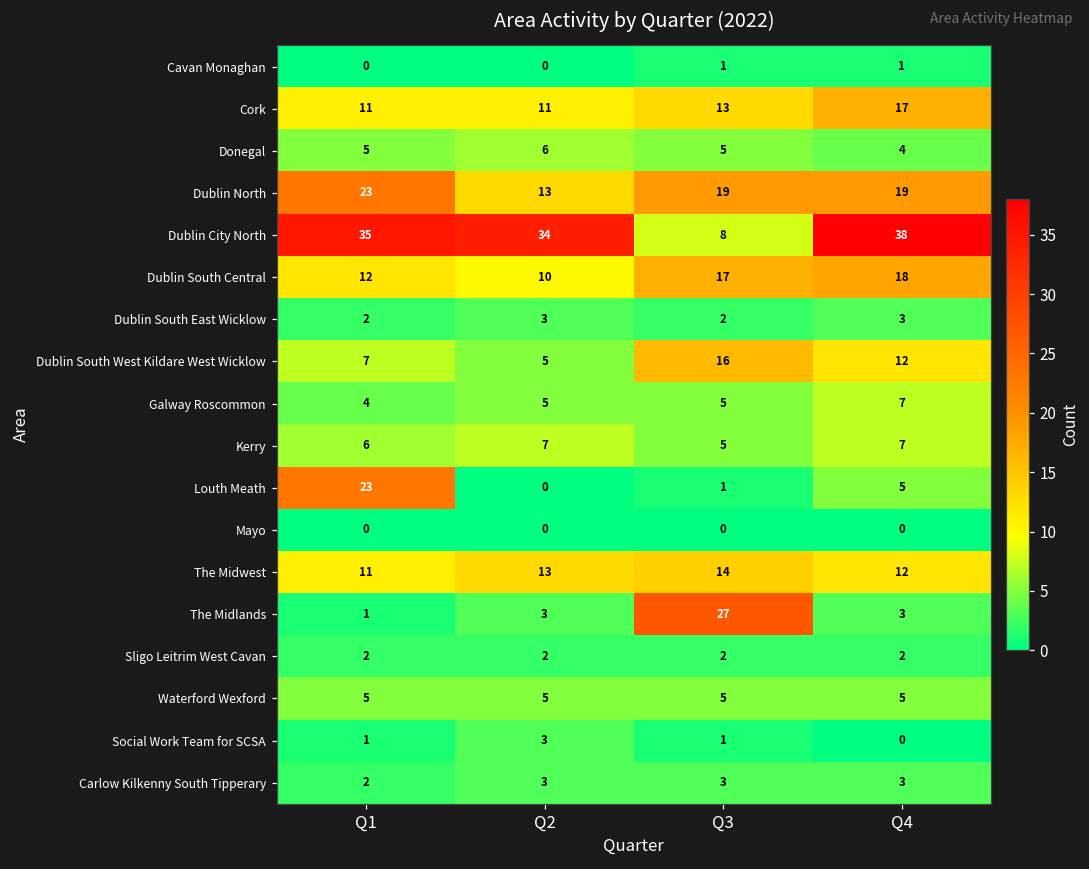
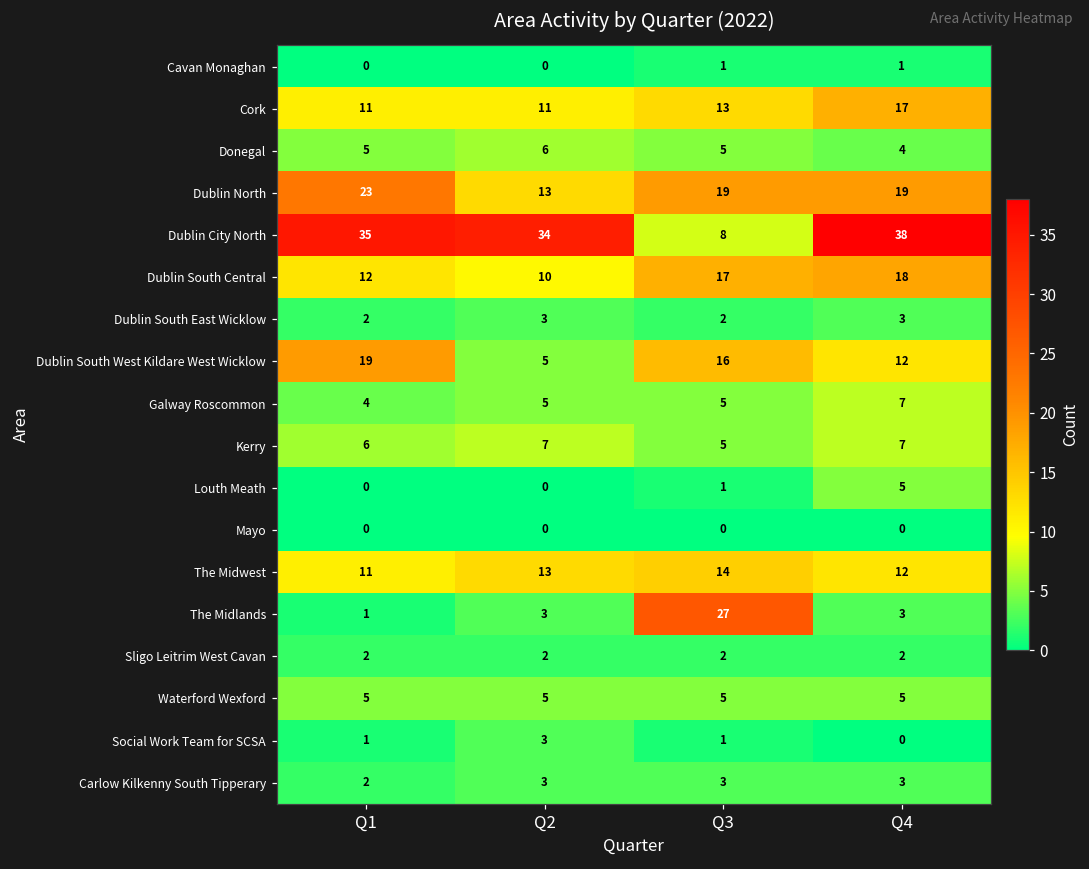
Dublin South West Kildare West Wicklow, Q1: 7 -> 19
Louth Meath, Q1: 23 -> 0
